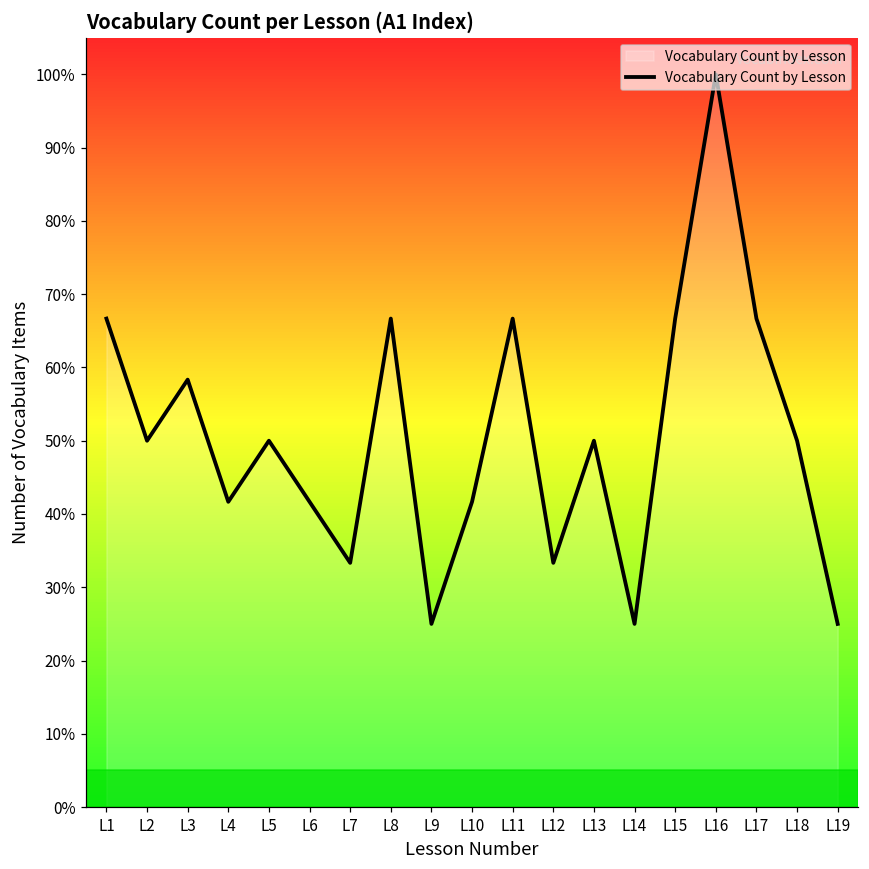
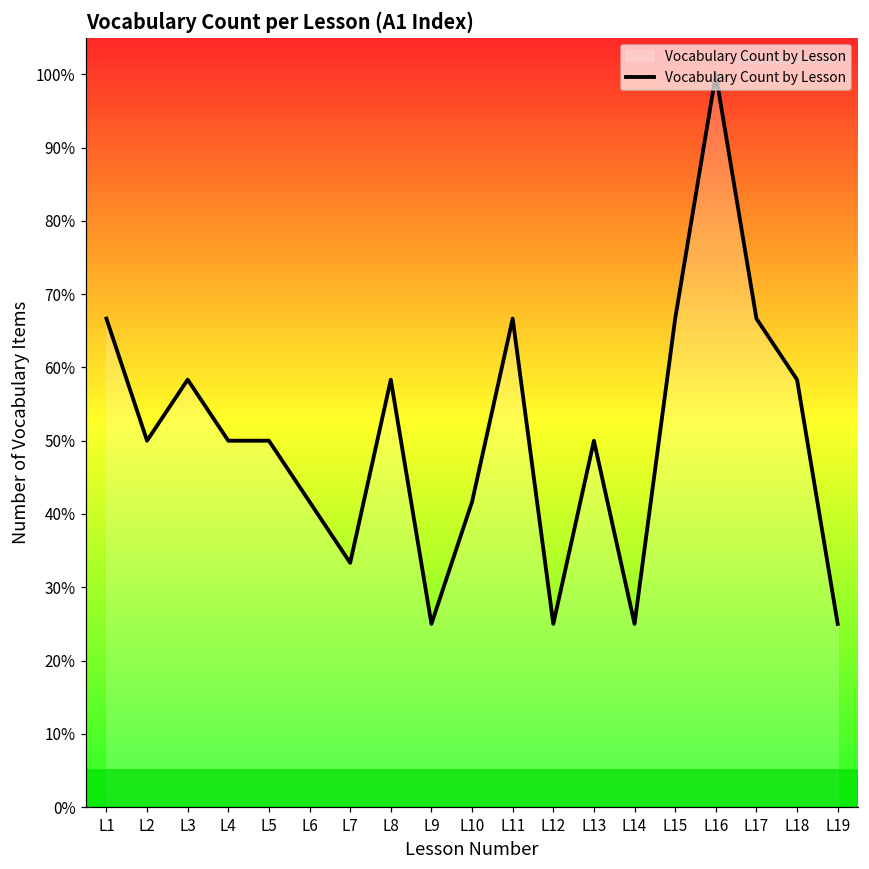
L4: 42% -> 50%
L8: 67% -> 58%
L12: 33% -> 25%
L18: 50% -> 58%
